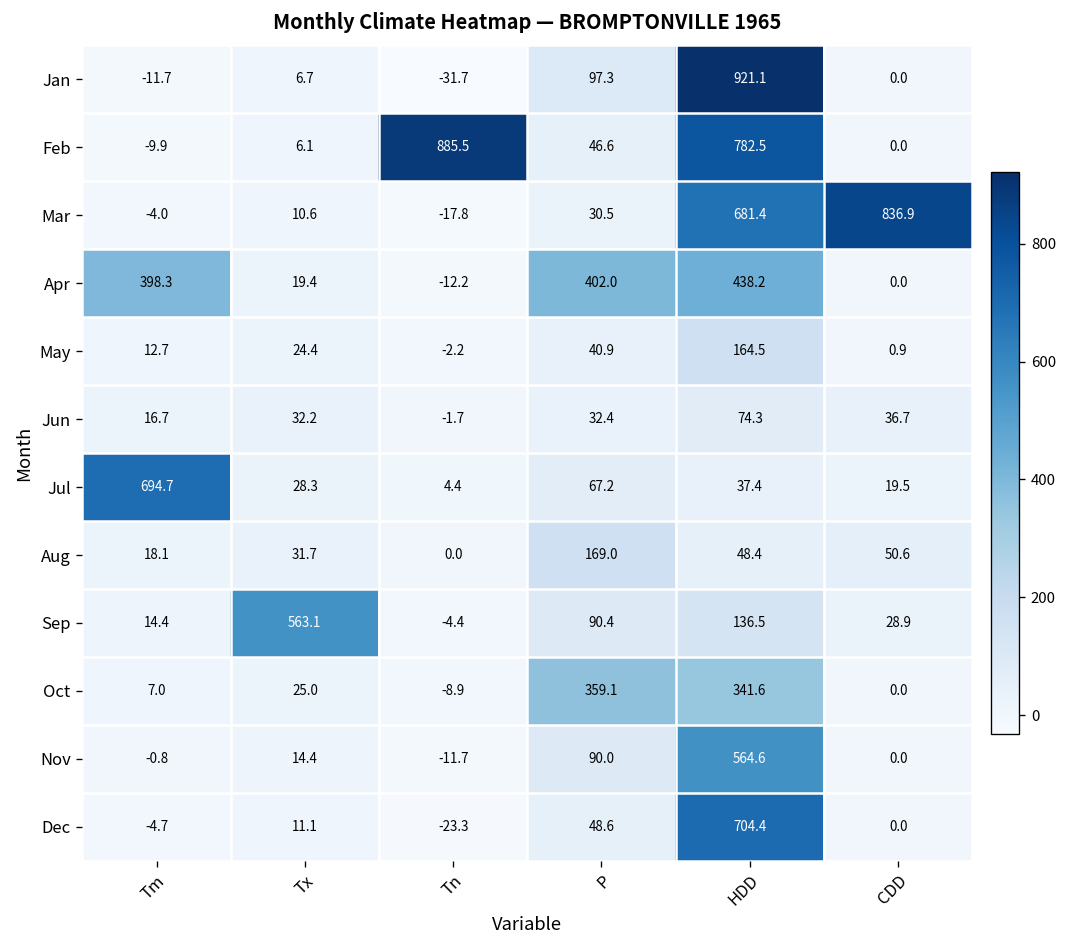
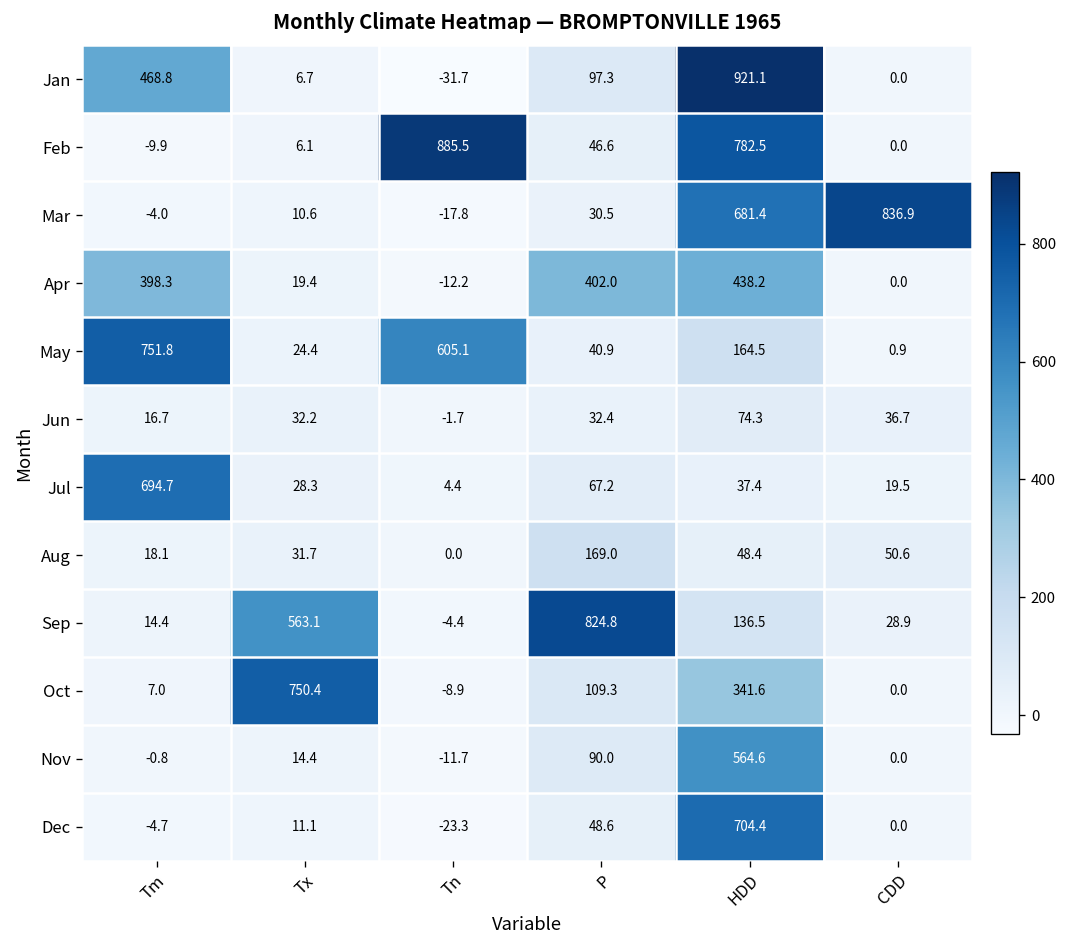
Jan, Tm: -11.7 -> 468.8
May, Tm: 12.7 -> 751.8
May, Tn: -2.2 -> 605.1
Sep, P: 90.4 -> 824.8
Oct, Tx: 25.0 -> 750.4
Oct, P: 359.1 -> 109.3
